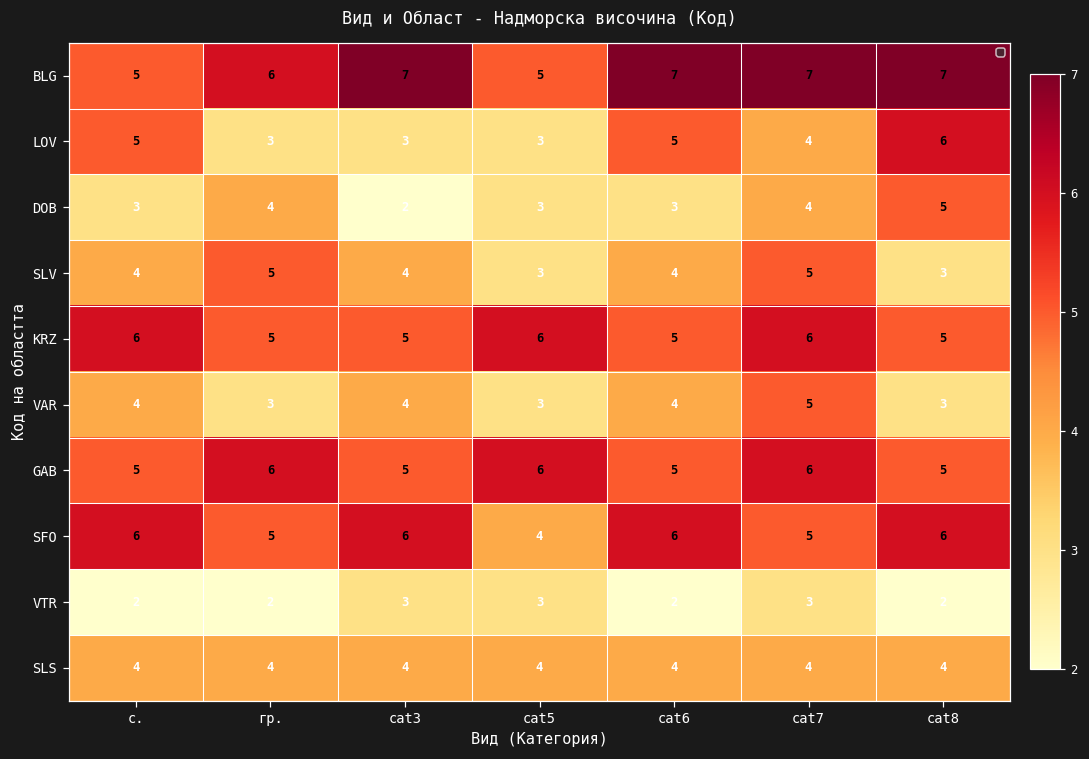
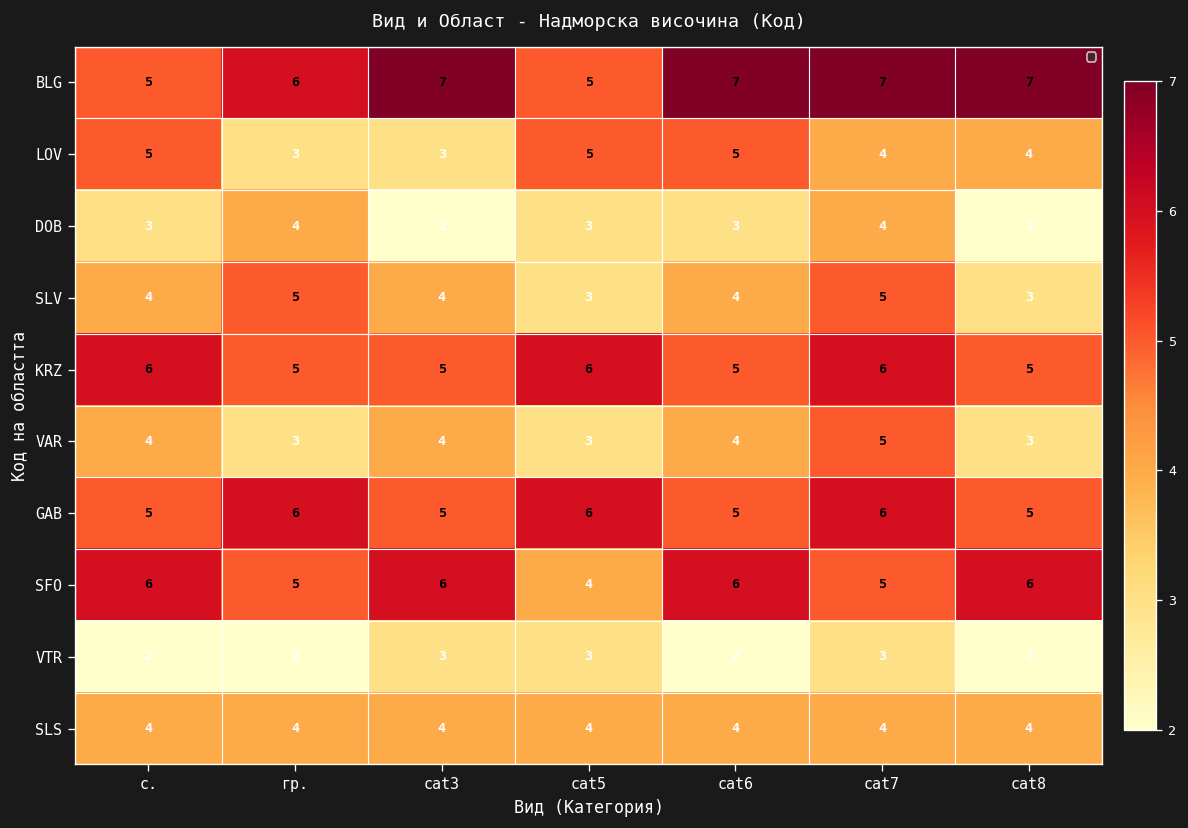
LOV, cat5: 3 -> 5
LOV, cat8: 6 -> 4
DOB, cat8: 5 -> 2
